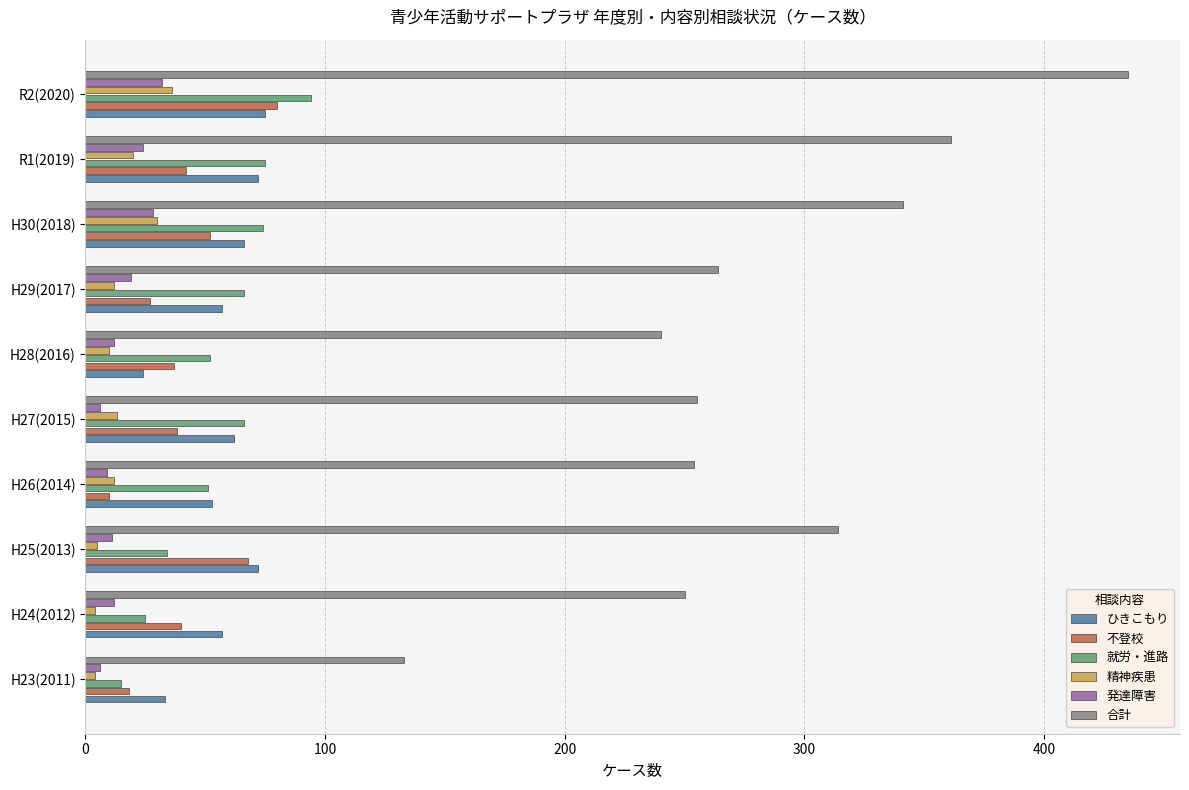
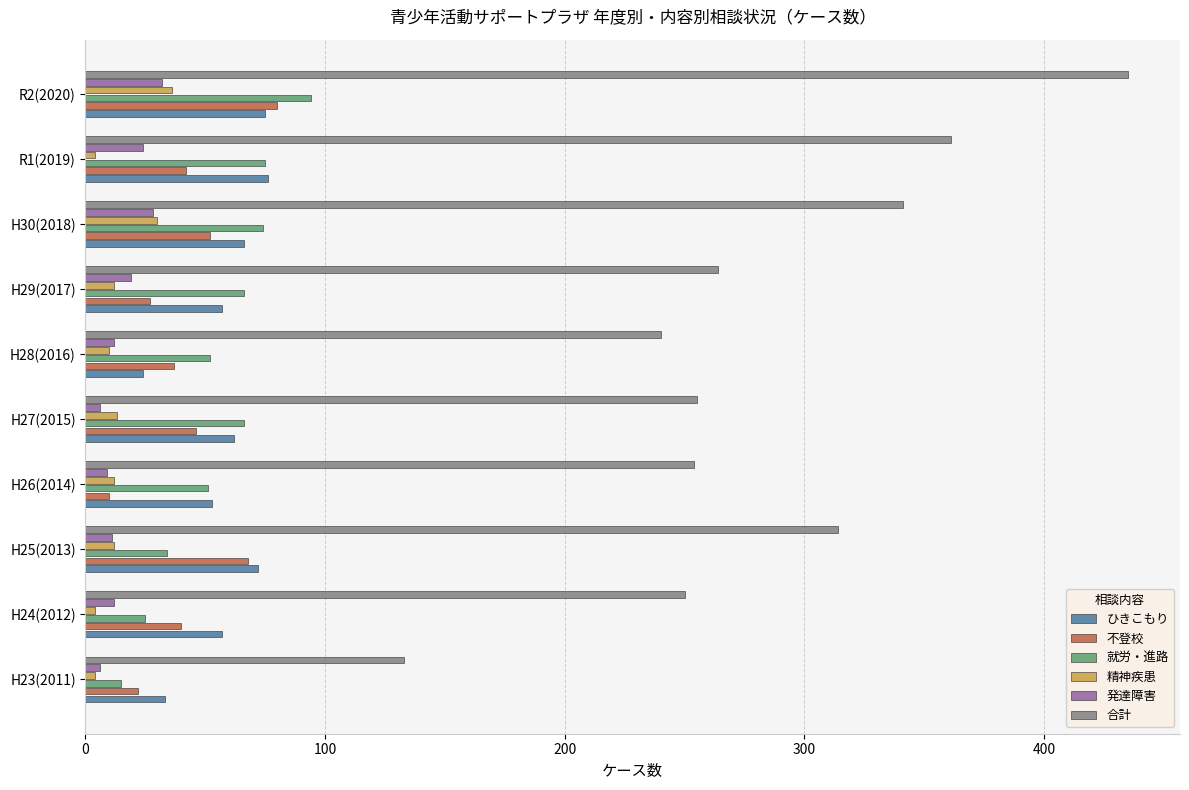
精神疾患, R1(2019): 20 -> 4
ひきこもり, R1(2019): 72 -> 76
不登校, H27(2015): 38 -> 46
精神疾患, H25(2013): 5 -> 12
不登校, H23(2011): 18 -> 22
